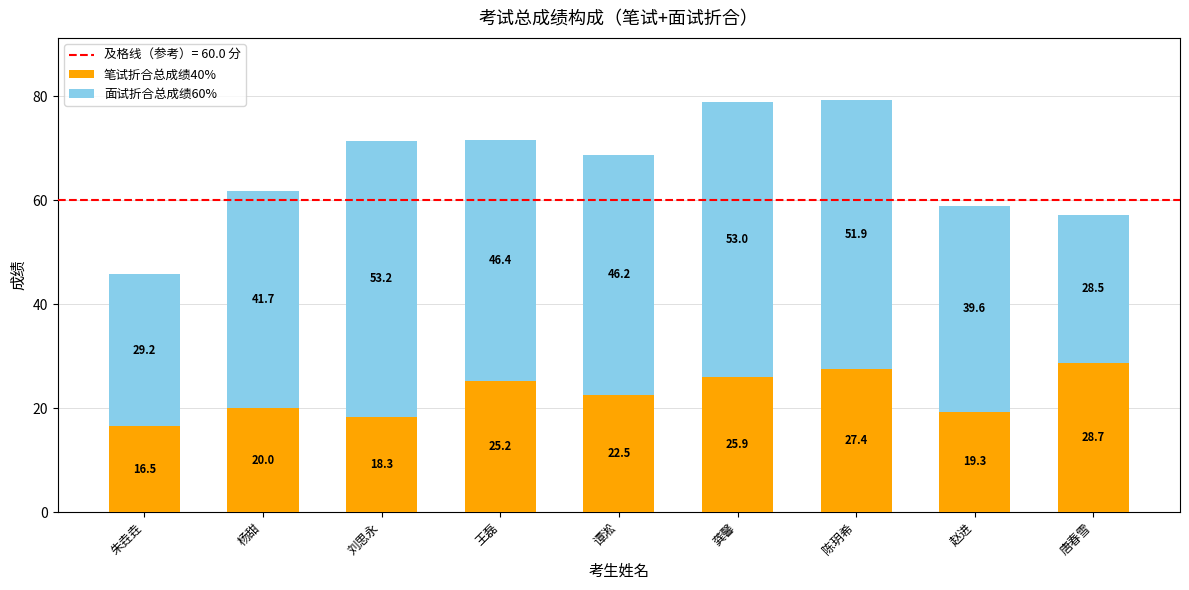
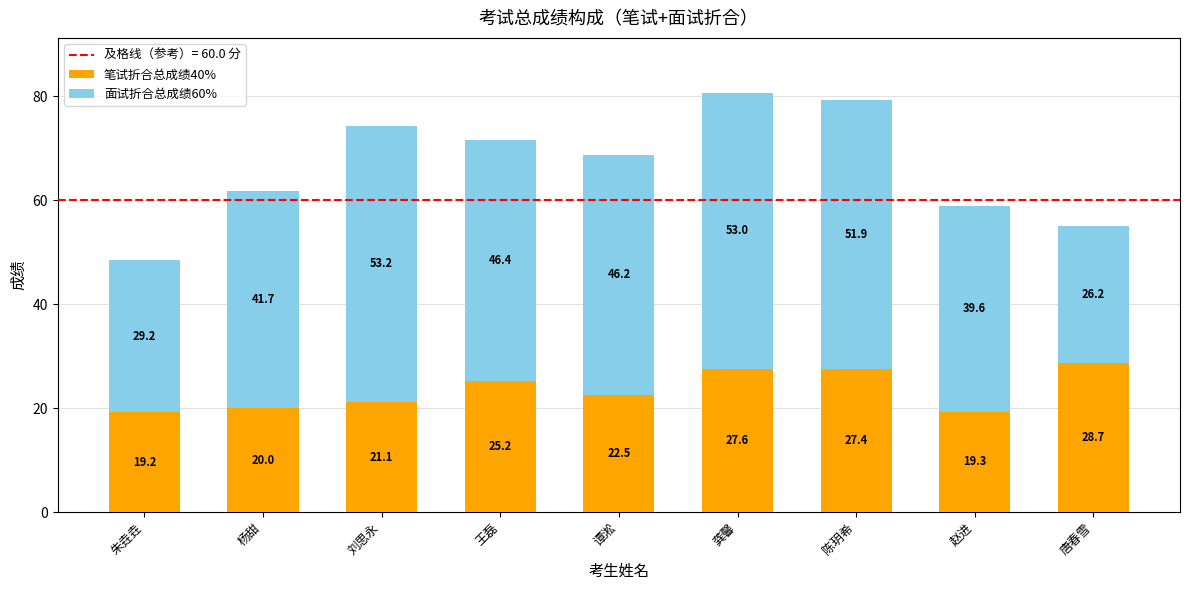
笔试折合总成绩40%, 朱垚垚: 16.5 -> 19.2
笔试折合总成绩40%, 刘思永: 18.3 -> 21.1
笔试折合总成绩40%, 龚馨: 25.9 -> 27.6
面试折合总成绩60%, 唐春雪: 28.5 -> 26.2
